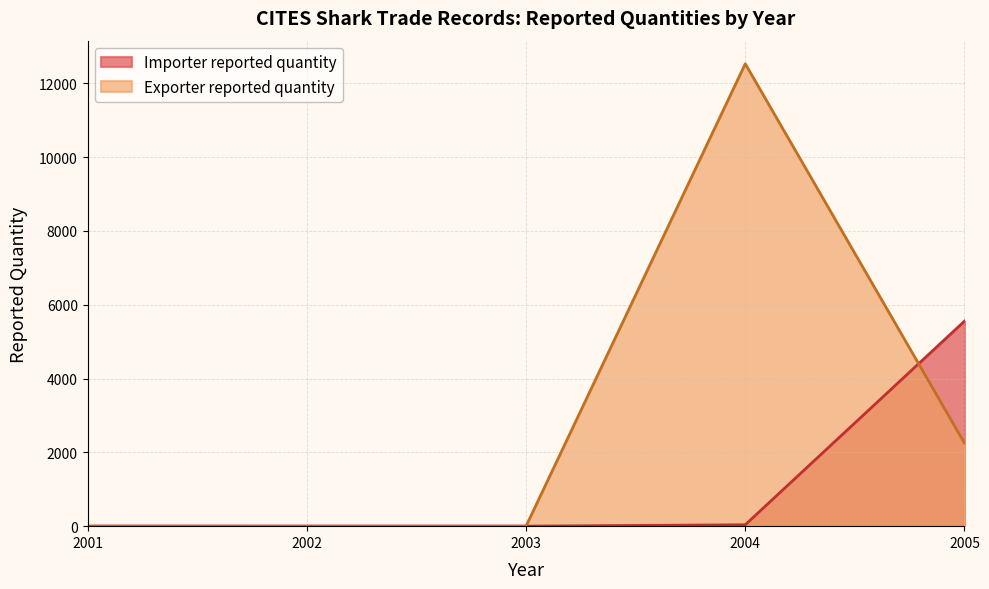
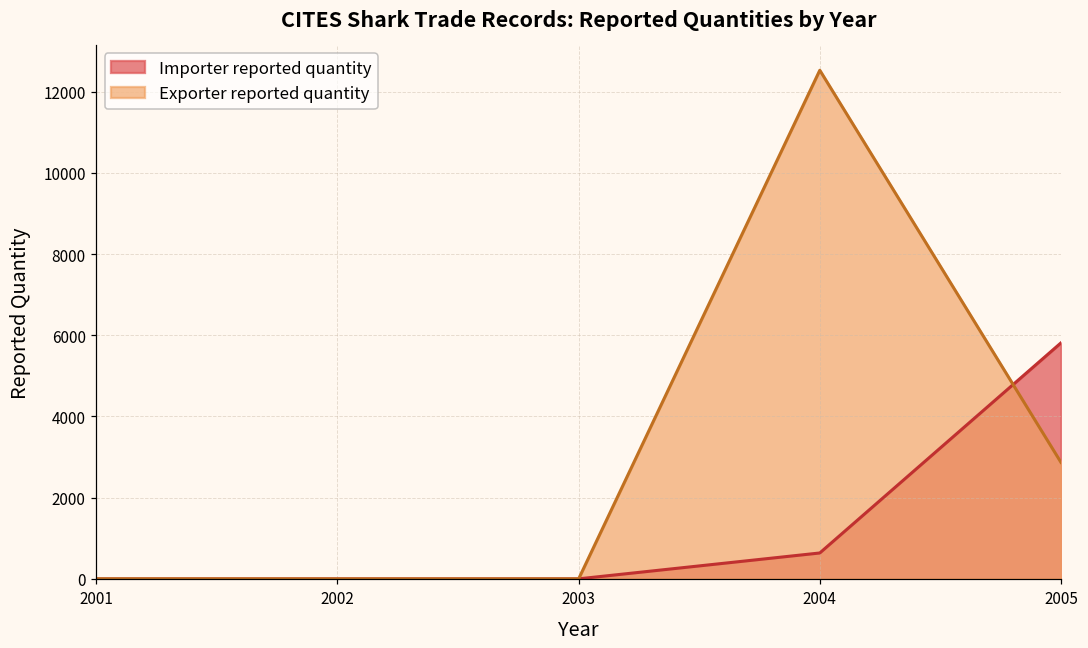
Importer reported quantity, 2004: 0 -> 600
Importer reported quantity, 2005: 5600 -> 5800
Exporter reported quantity, 2005: 2200 -> 2900
